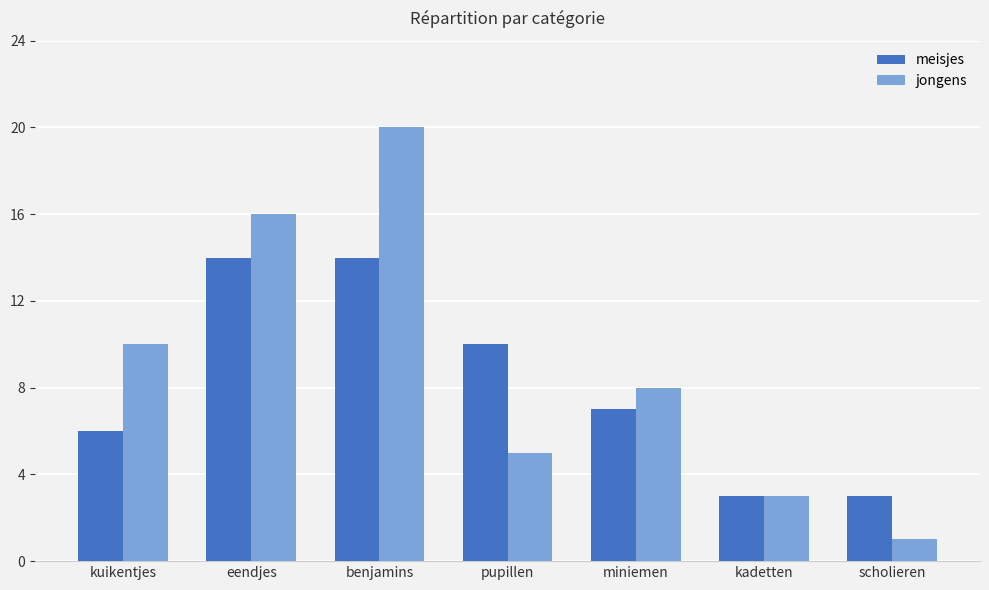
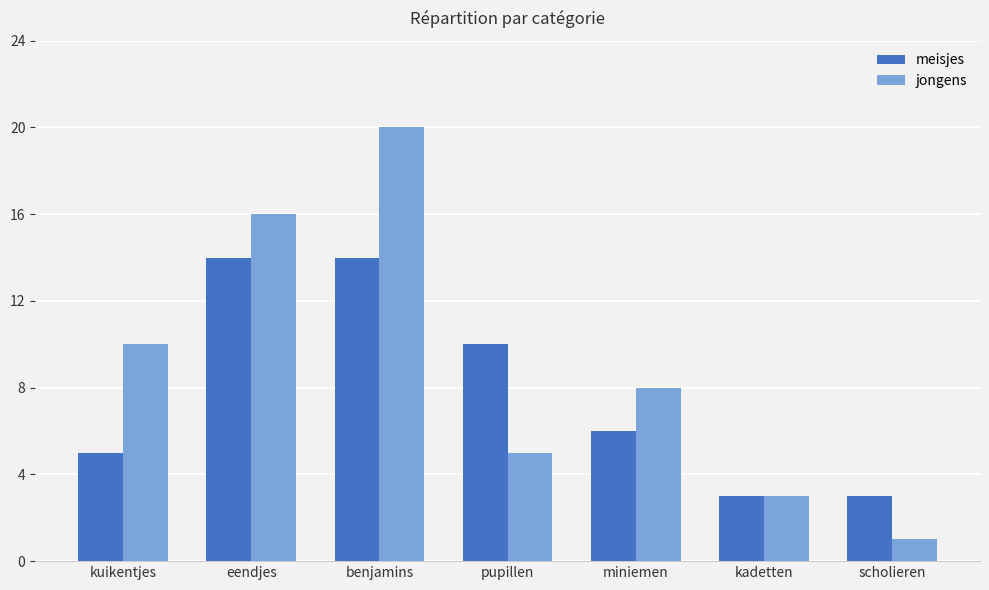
meisjes, kuikentjes: 6 -> 5
meisjes, miniemen: 7 -> 6
